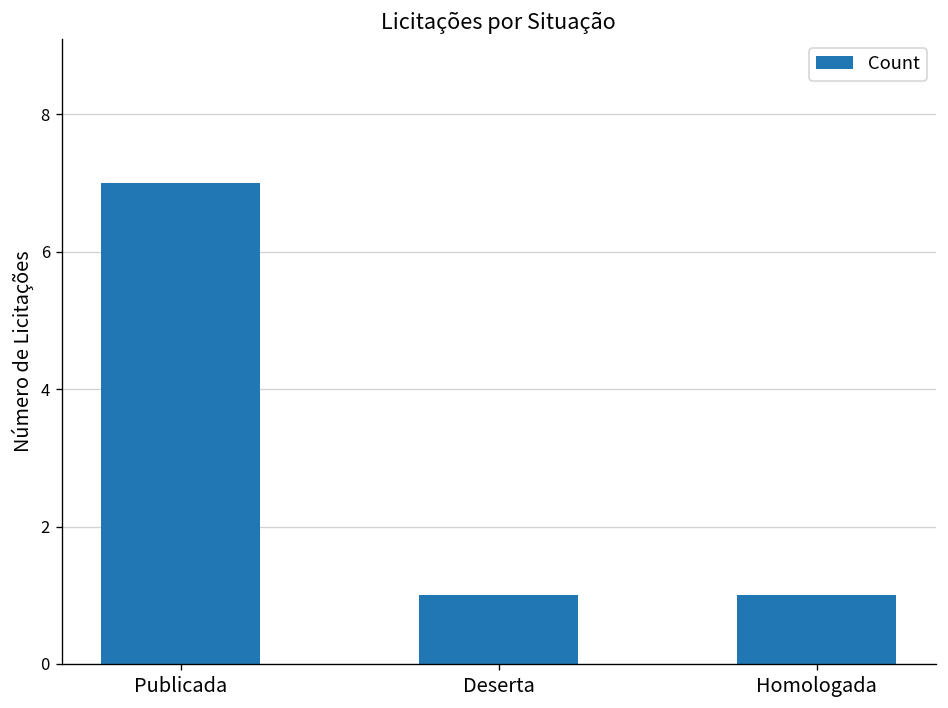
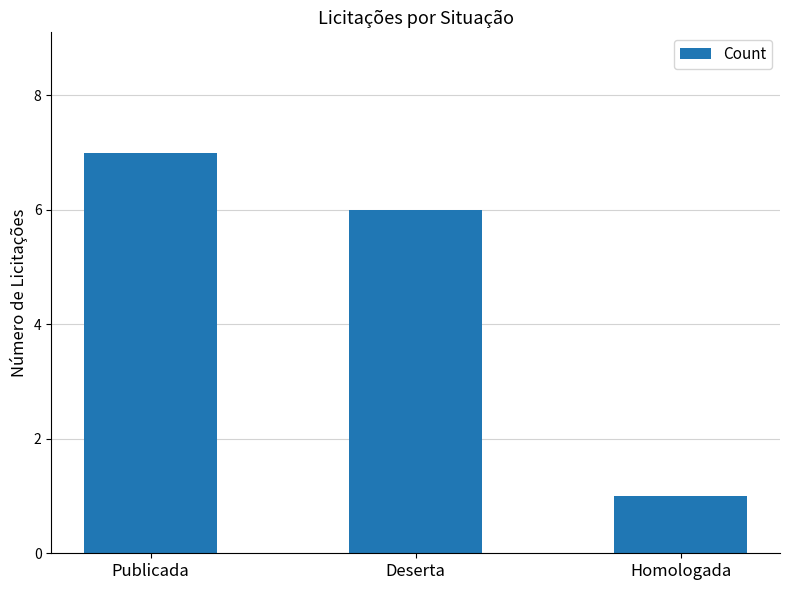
Deserta: 1 -> 6
